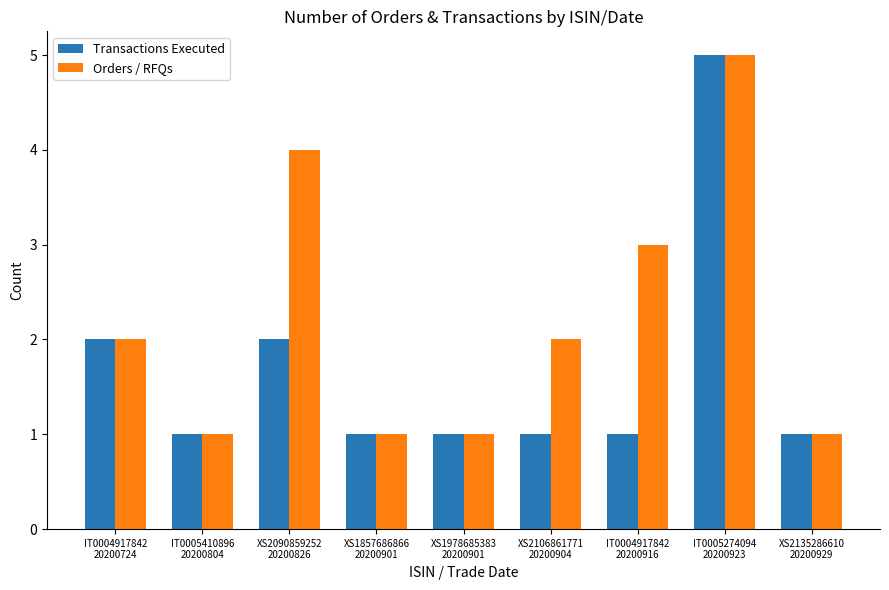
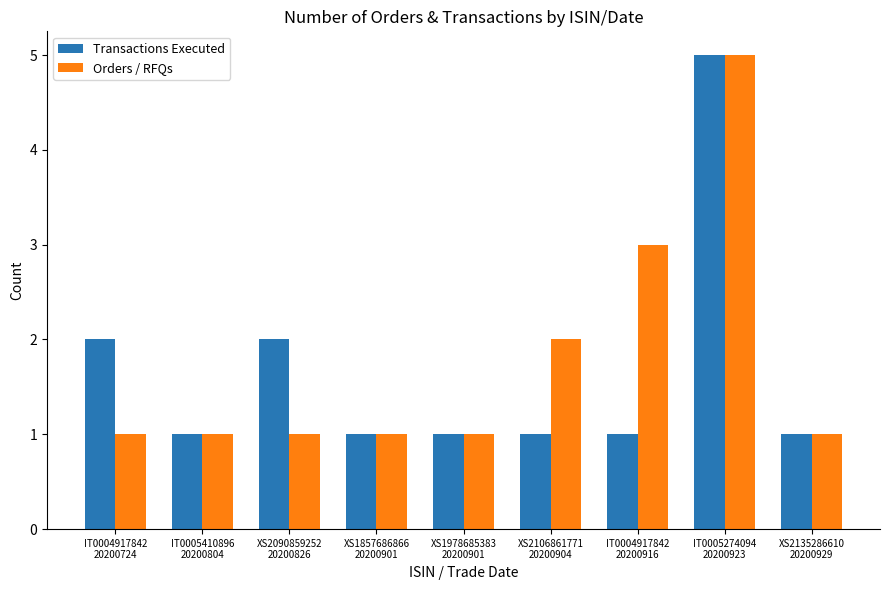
Orders / RFQs, IT0004917842 20200724: 2 -> 1
Orders / RFQs, XS2090859252 20200826: 4 -> 1
